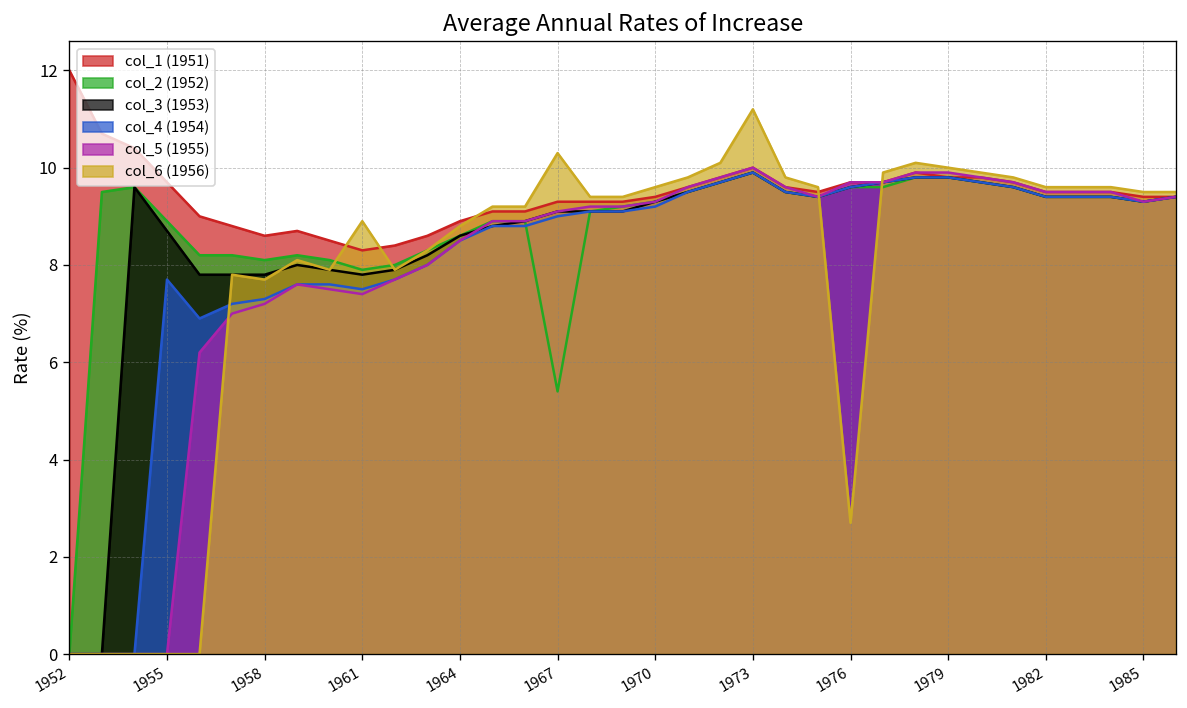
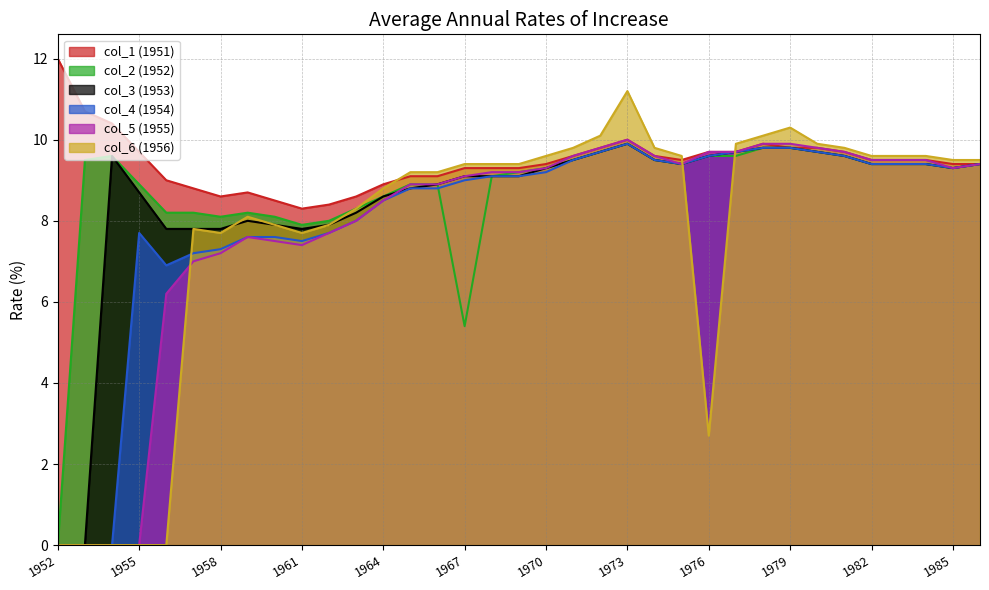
col_6 (1956), 1961: 8.9 -> 7.7
col_6 (1956), 1967: 10.3 -> 9.4
col_6 (1956), 1979: 10.0 -> 10.3
